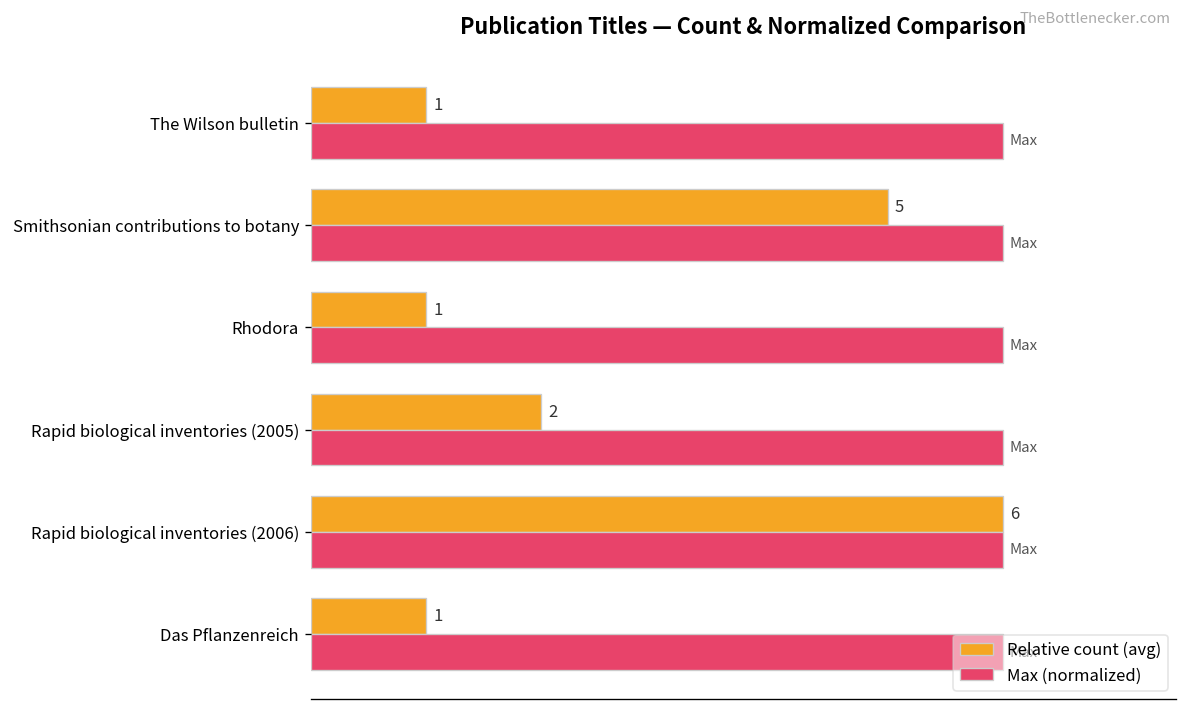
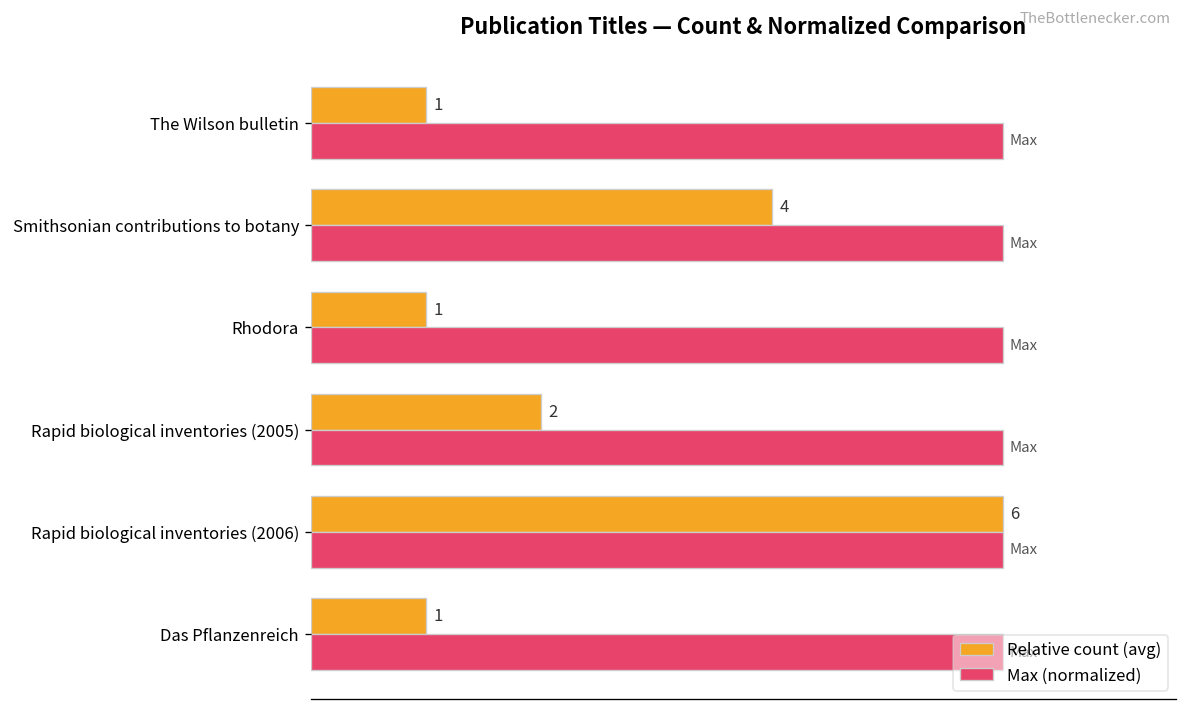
Relative count (avg), Smithsonian contributions to botany: 5 -> 4
